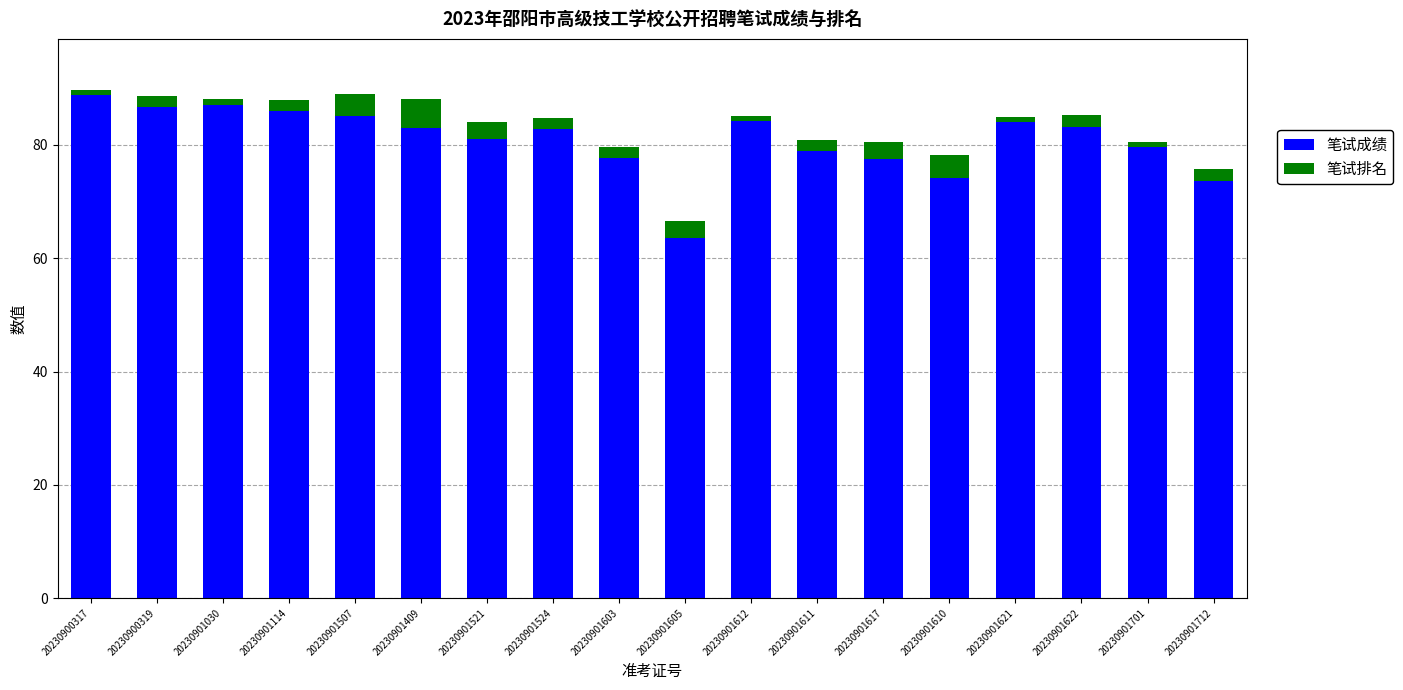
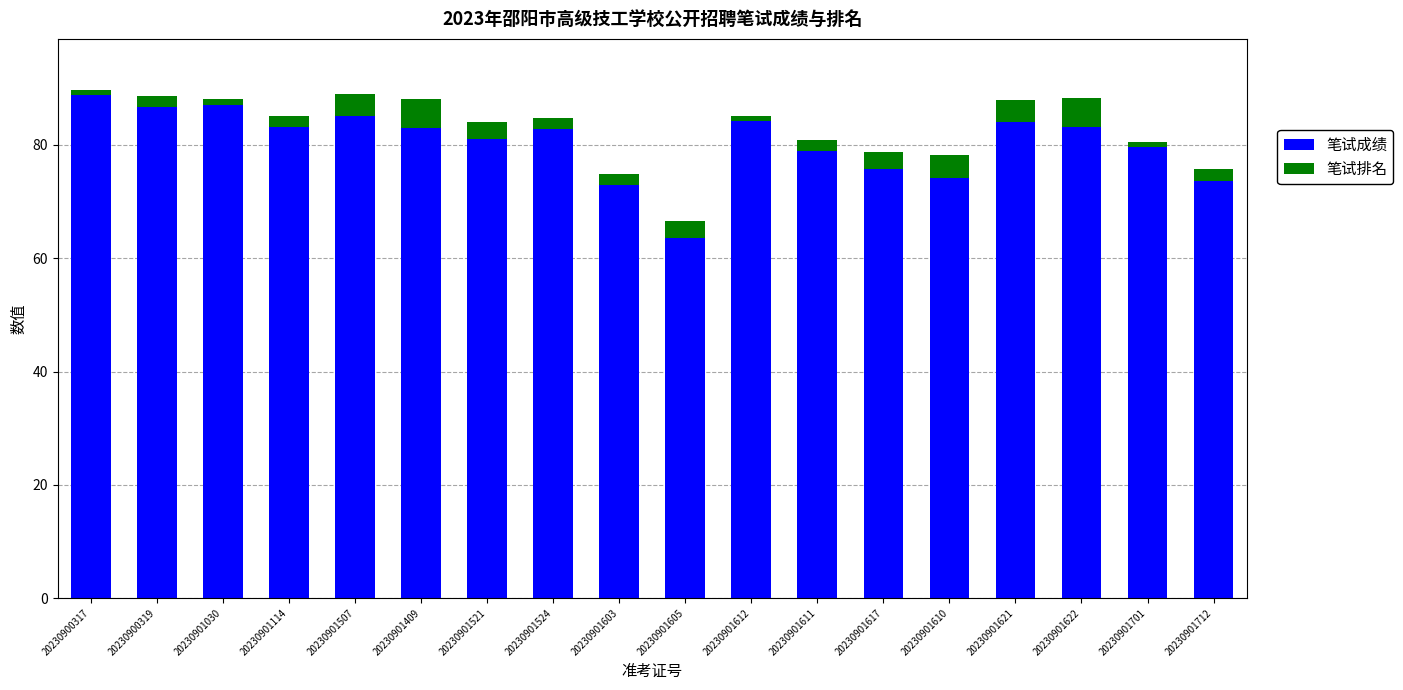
笔试成绩, 20230901114: 86 -> 83
笔试成绩, 20230901603: 78 -> 73
笔试成绩, 20230901617: 77 -> 76
笔试排名, 20230901621: 1 -> 4
笔试排名, 20230901622: 2 -> 5
